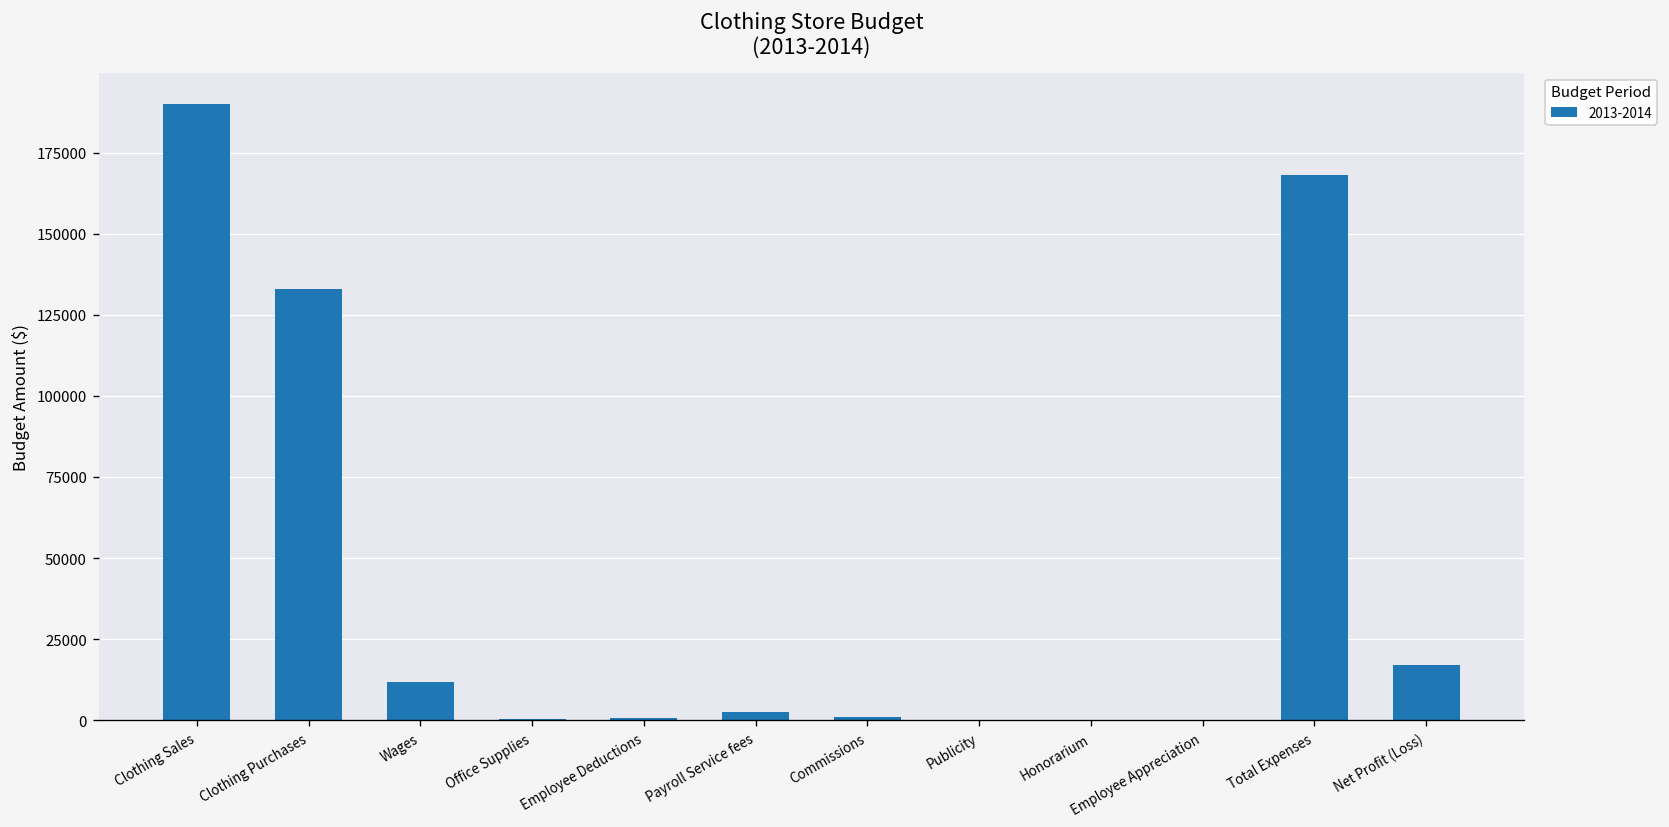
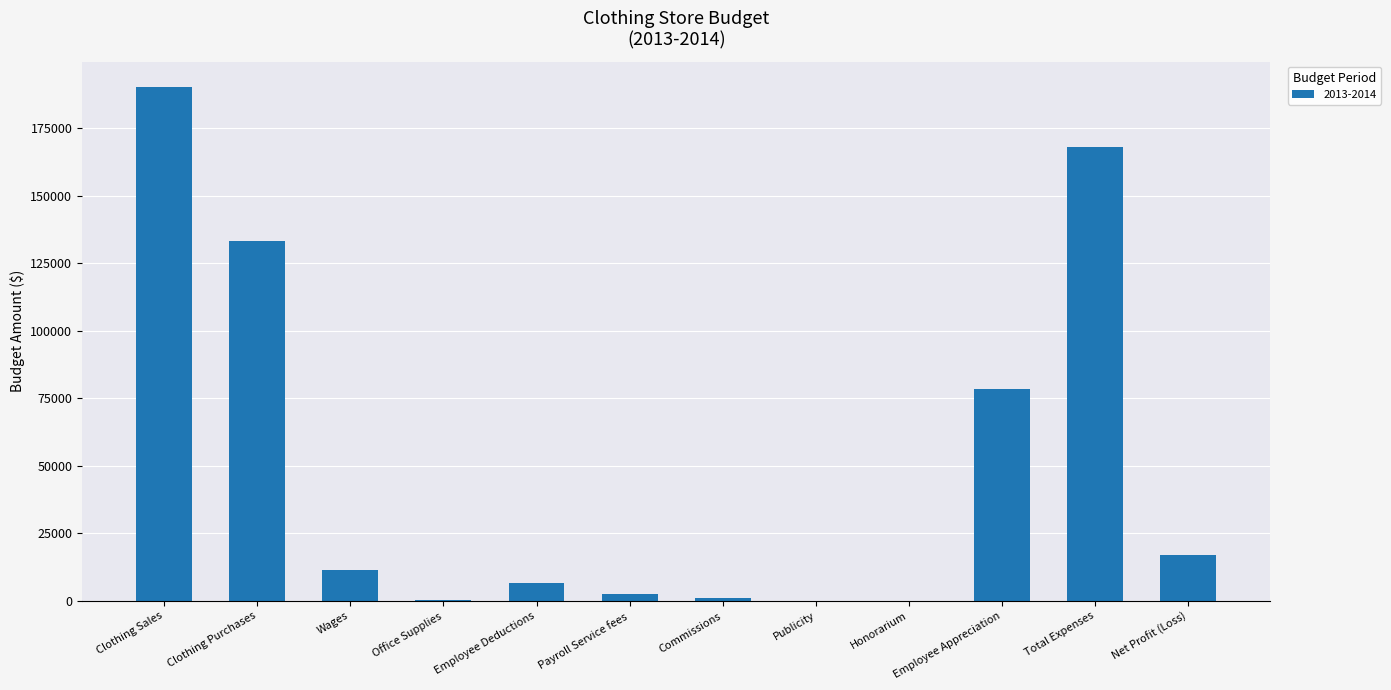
Employee Deductions: 1000 -> 7000
Employee Appreciation: 0 -> 79000
